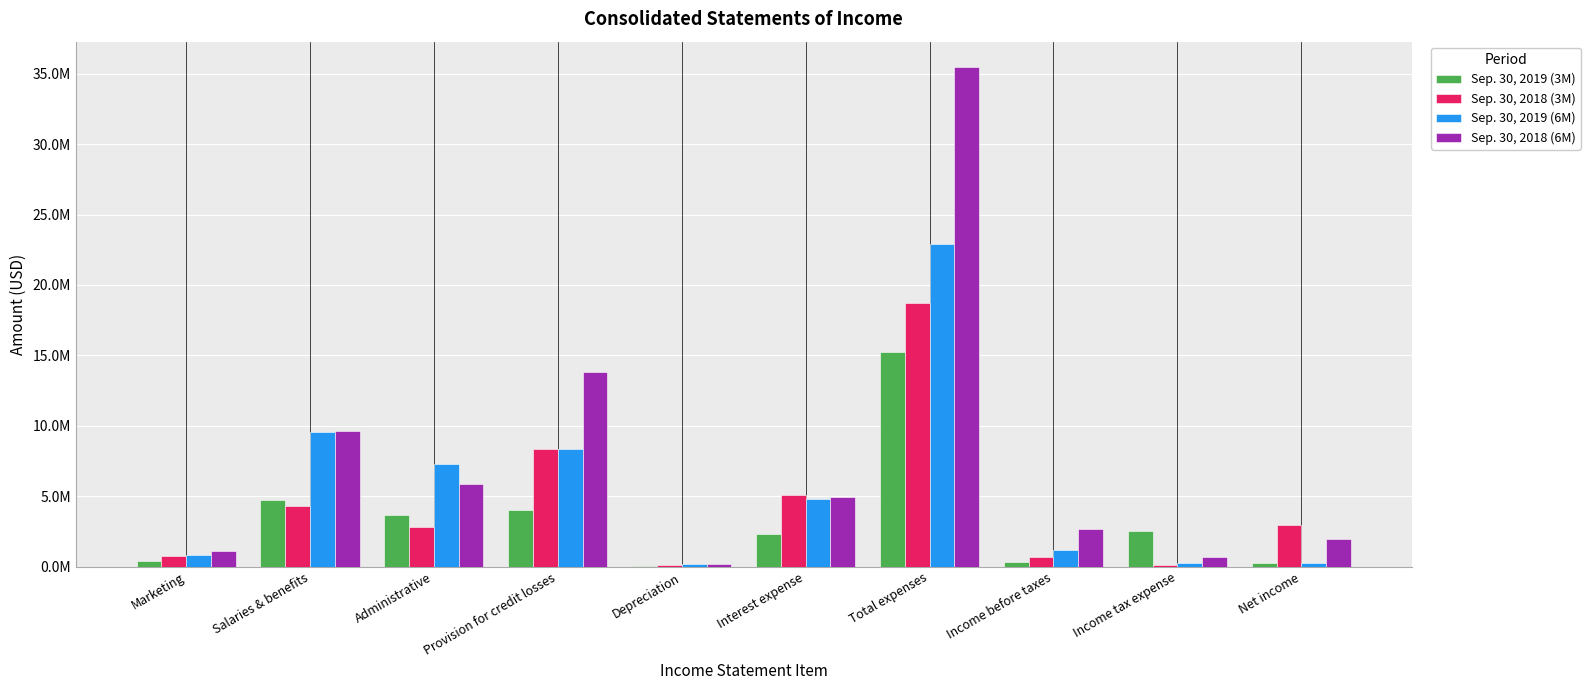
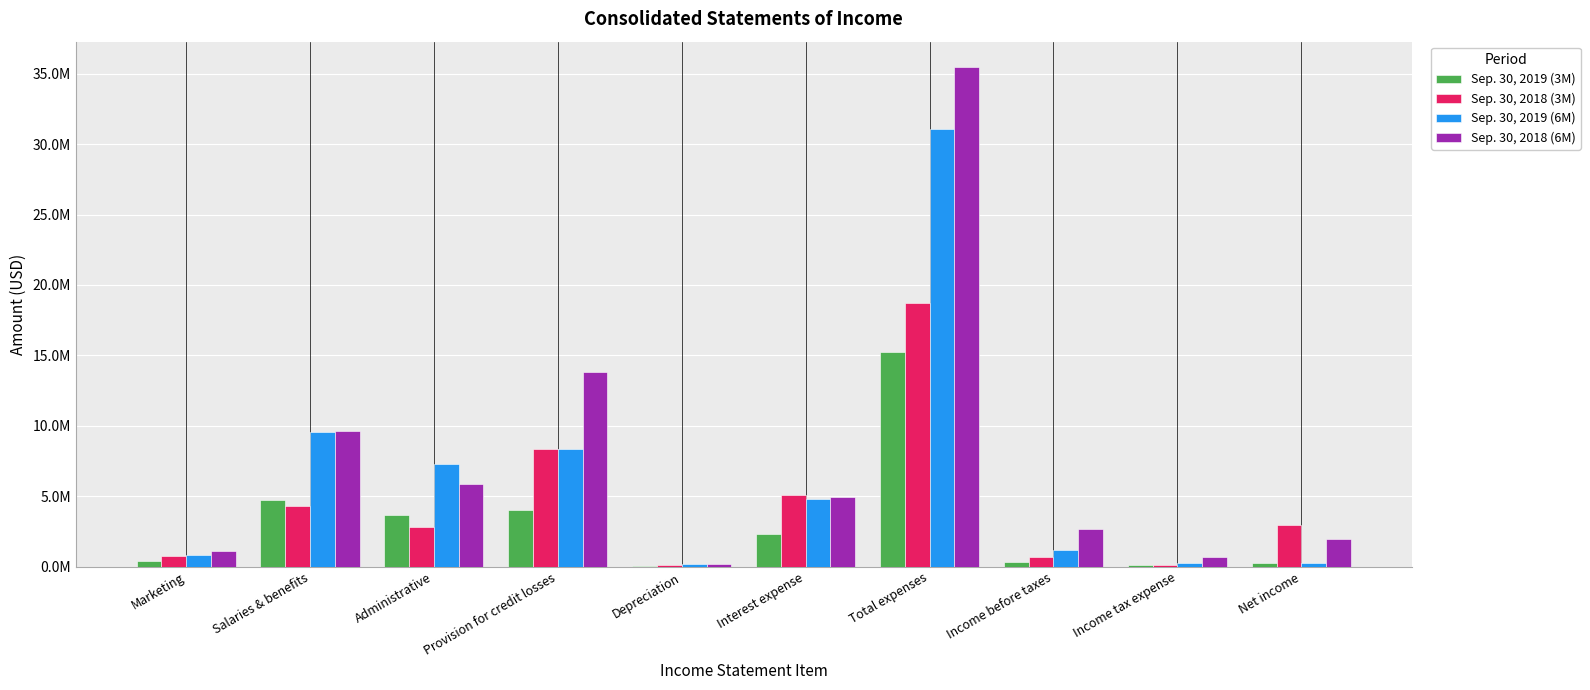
Sep. 30, 2019 (6M), Total expenses: 22900000 -> 31100000
Sep. 30, 2019 (3M), Income tax expense: 2500000 -> 100000
